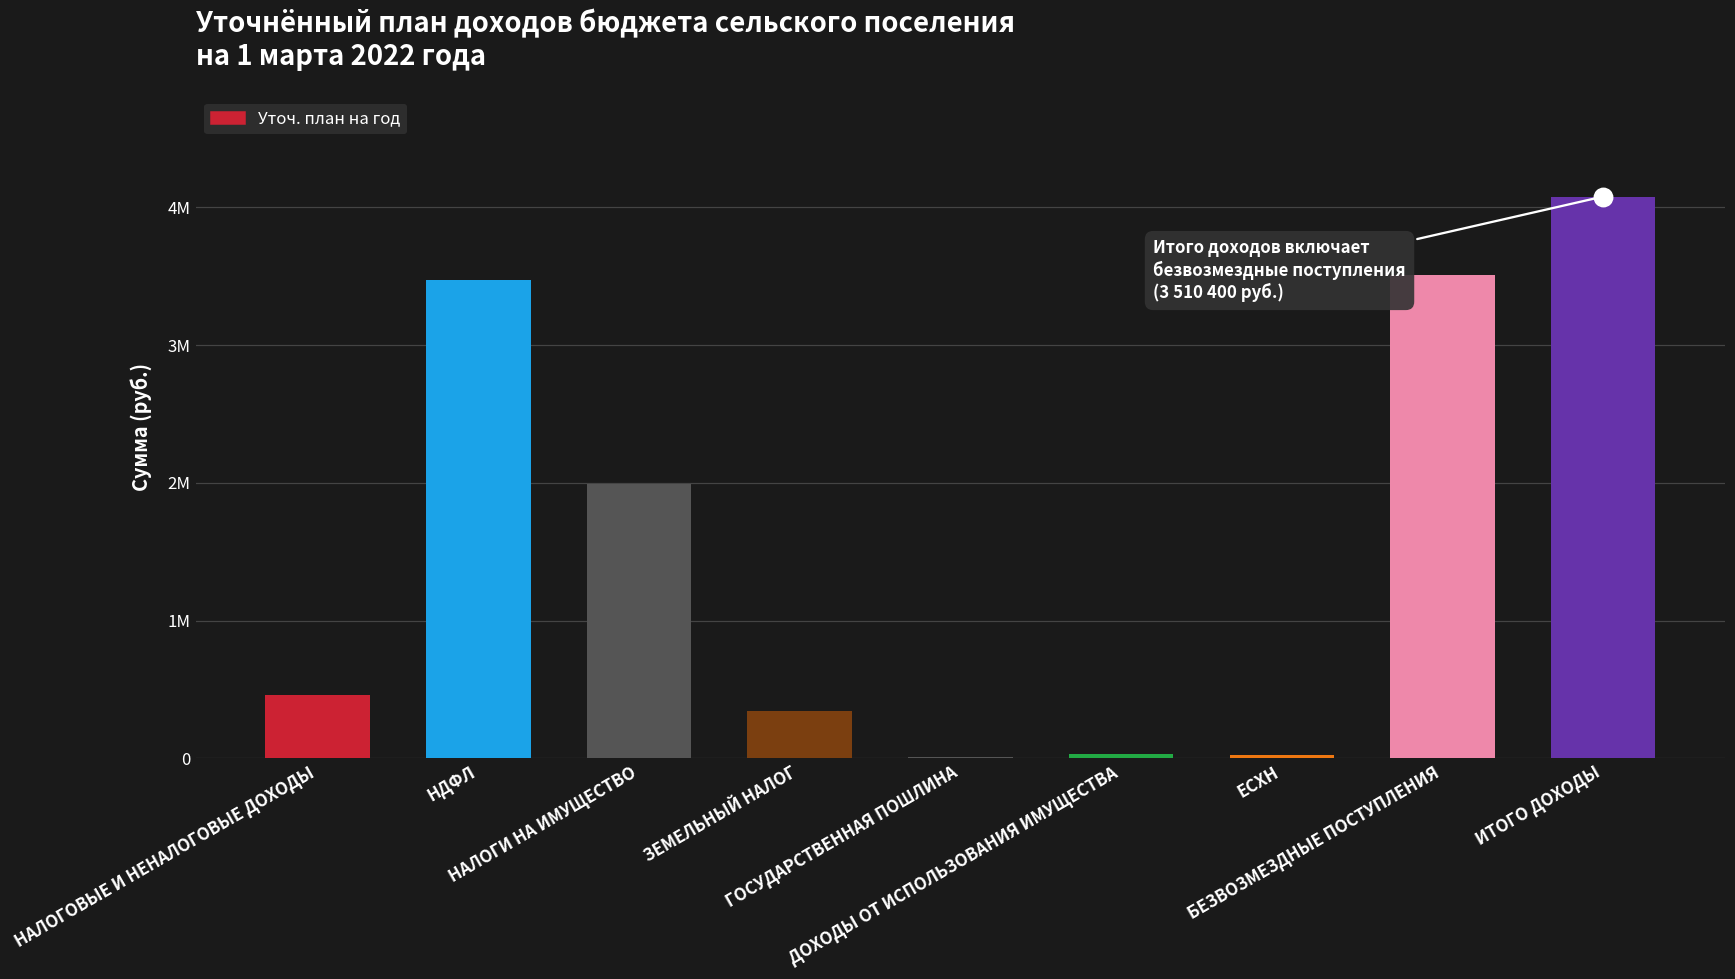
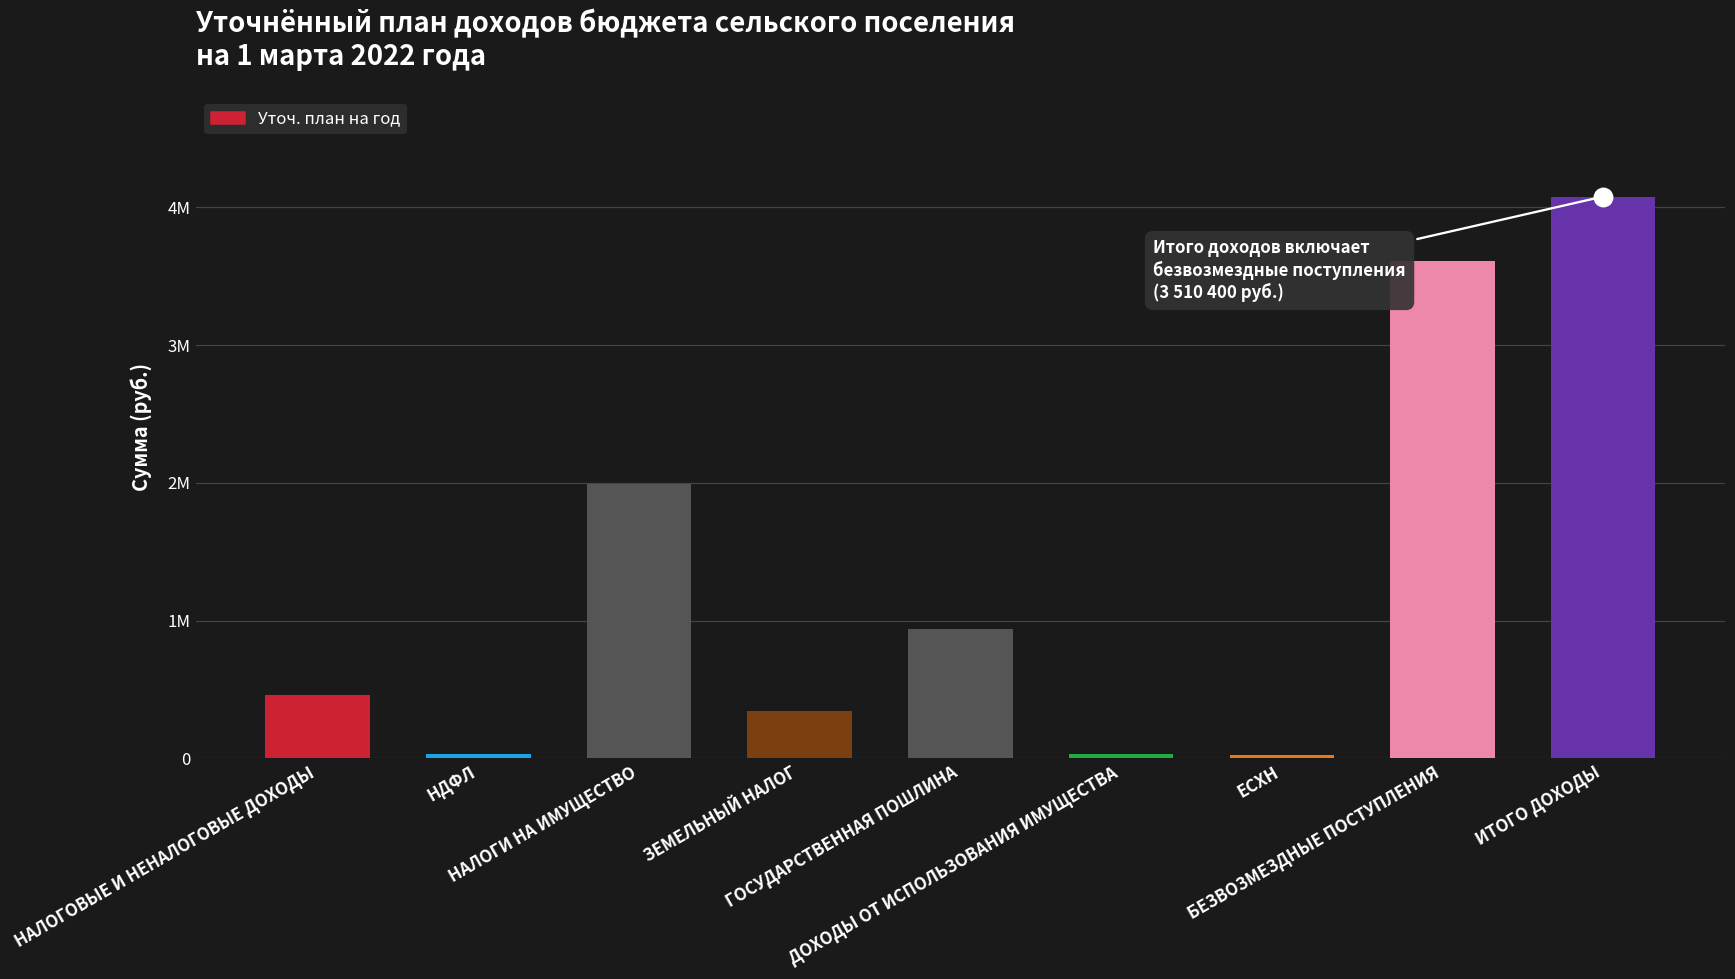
Уточ. план на год, НДФЛ: 3470000 -> 30000
Уточ. план на год, ГОСУДАРСТВЕННАЯ ПОШЛИНА: 10000 -> 940000
Уточ. план на год, БЕЗВОЗМЕЗДНЫЕ ПОСТУПЛЕНИЯ: 3510000 -> 3610000
